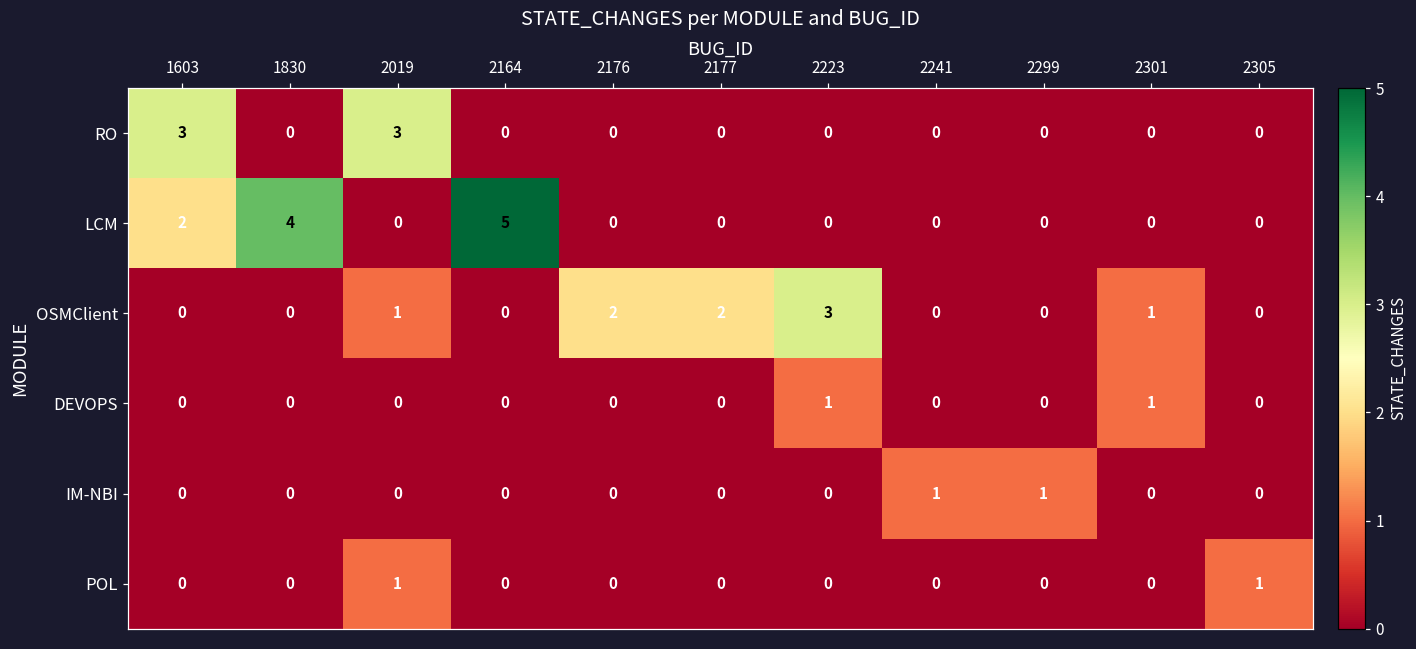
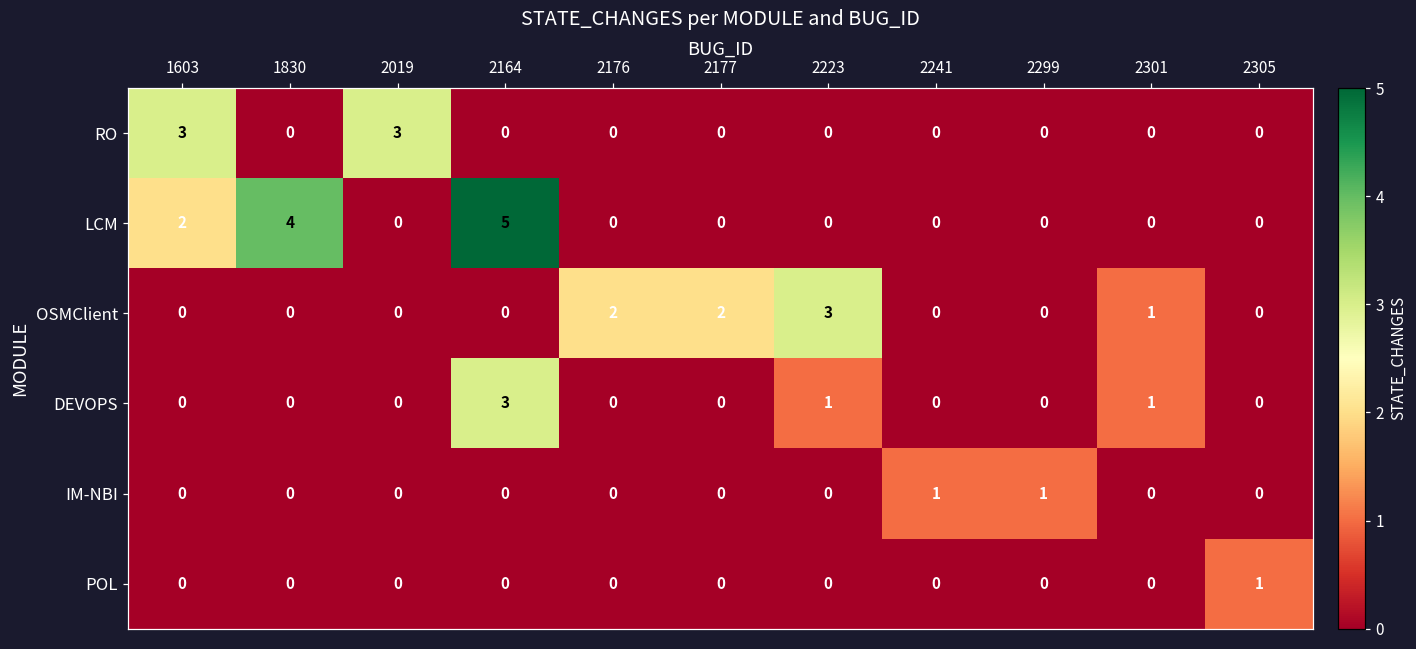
OSMClient, 2019: 1 -> 0
DEVOPS, 2164: 0 -> 3
POL, 2019: 1 -> 0
